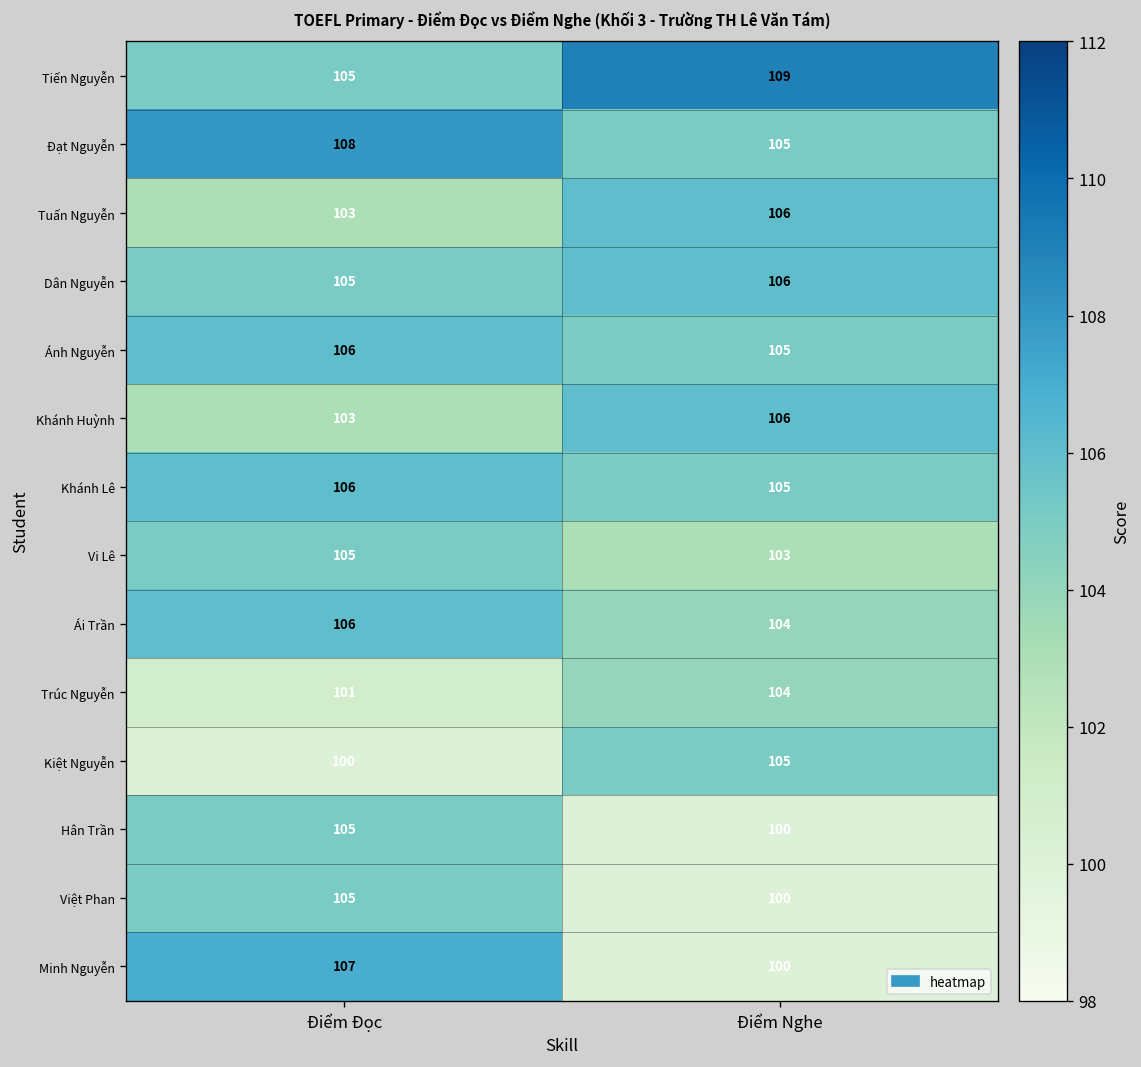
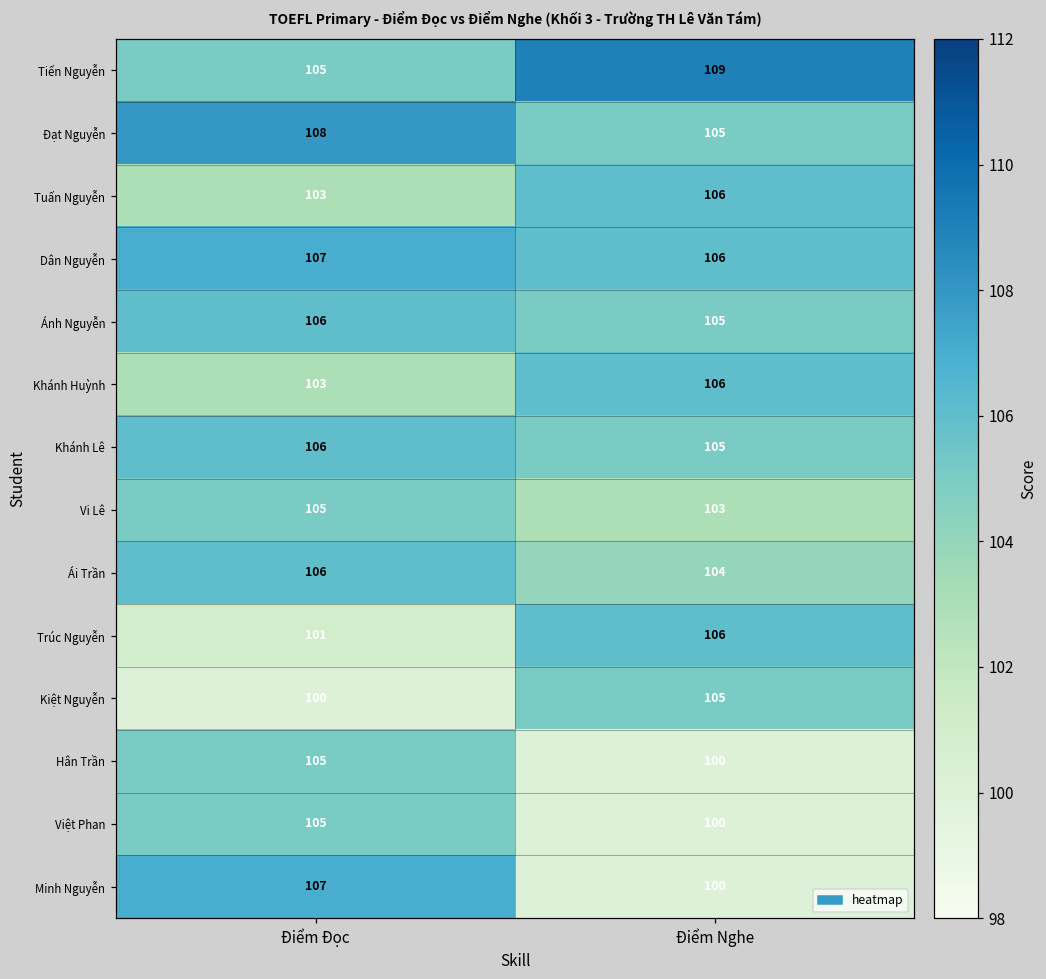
Dân Nguyễn, Điểm Đọc: 105 -> 107
Trúc Nguyễn, Điểm Nghe: 104 -> 106
